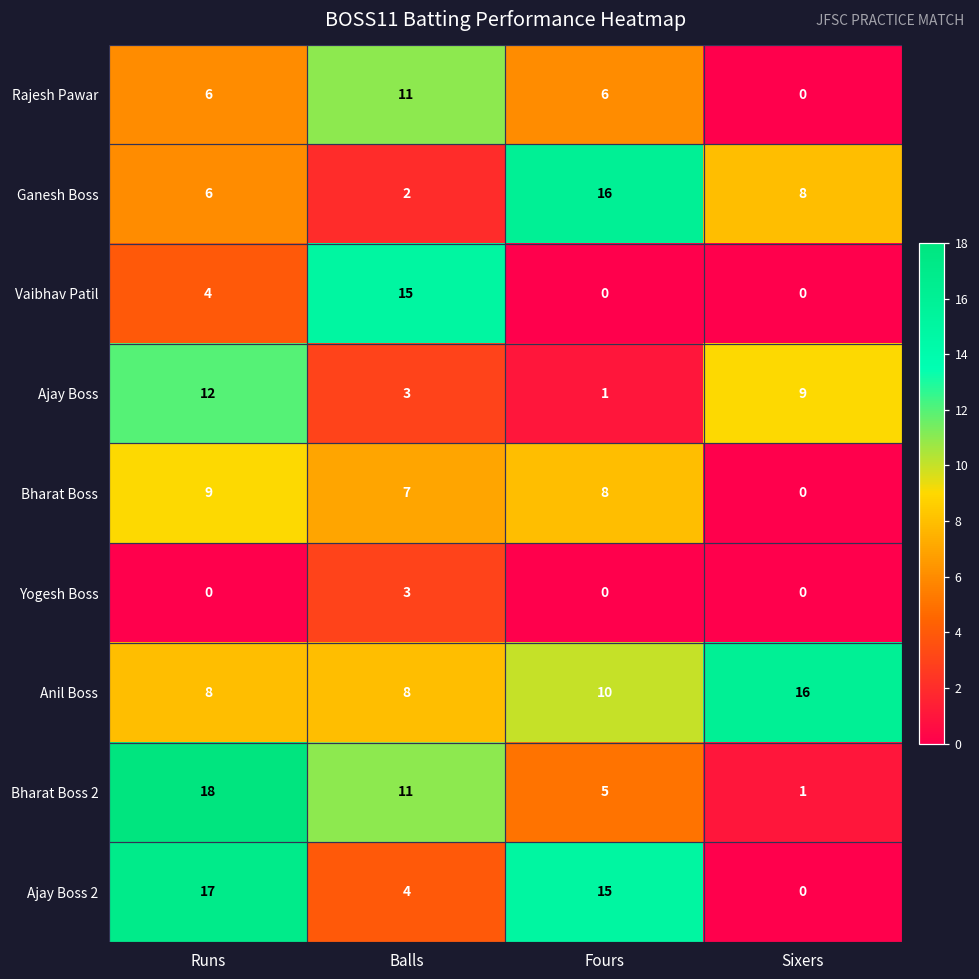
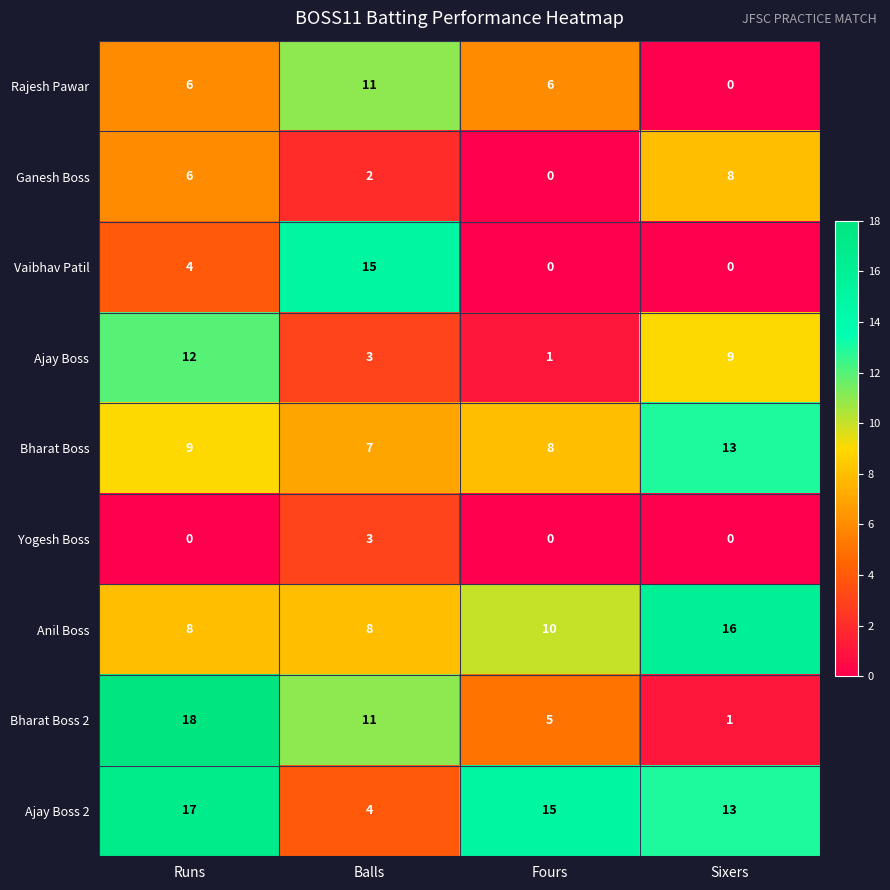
Ganesh Boss, Fours: 16 -> 0
Bharat Boss, Sixers: 0 -> 13
Ajay Boss 2, Sixers: 0 -> 13
